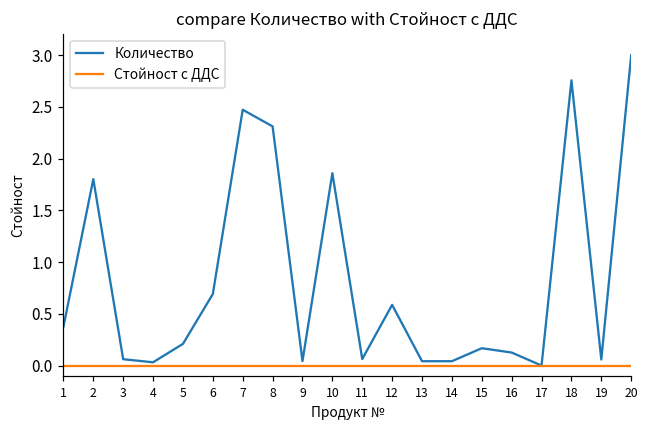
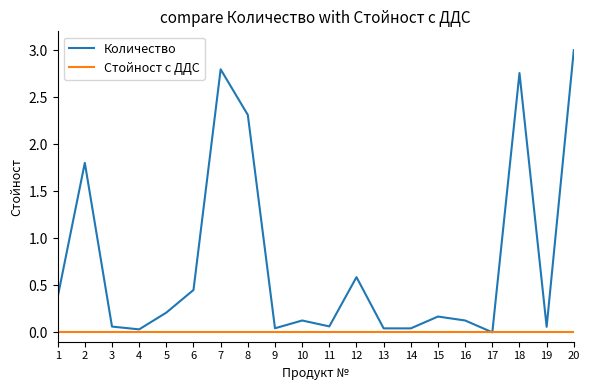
Количество, 6: 0.7 -> 0.5
Количество, 7: 2.5 -> 2.8
Количество, 10: 1.9 -> 0.1
